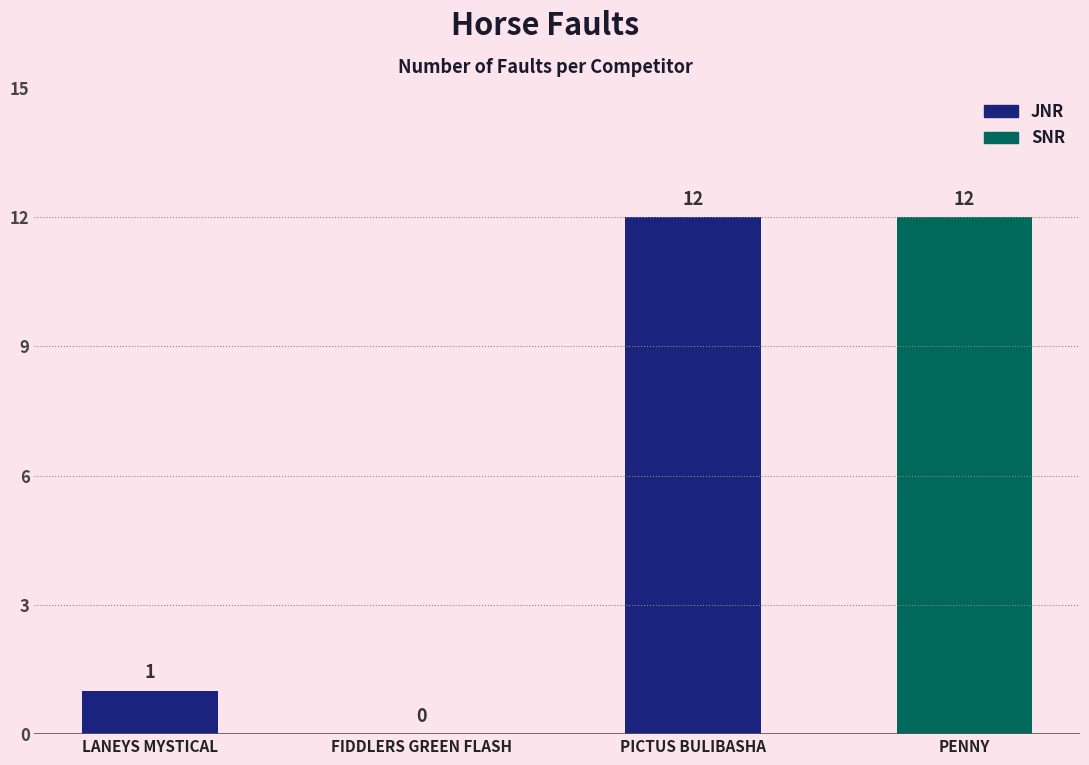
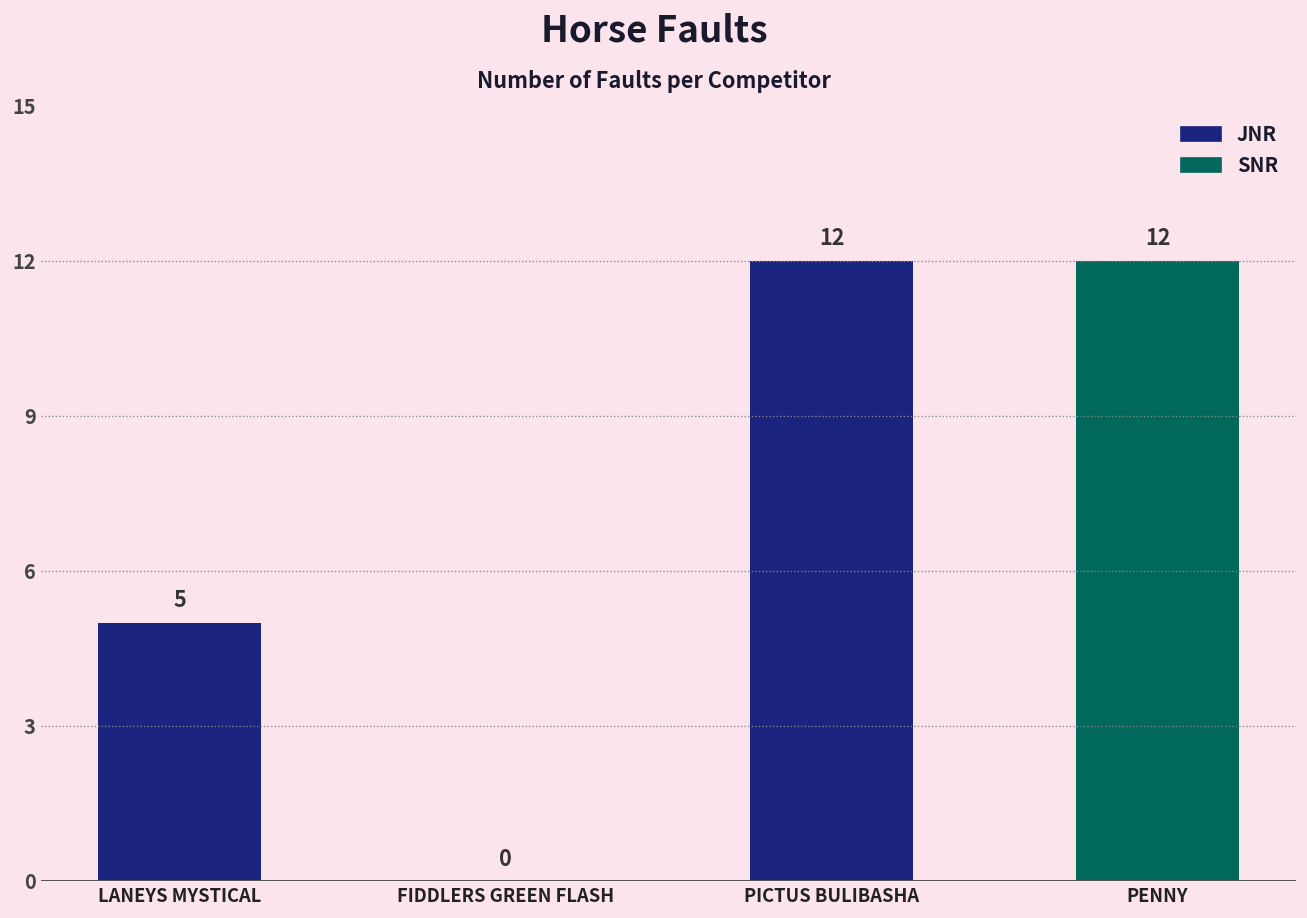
LANEYS MYSTICAL: 1 -> 5
